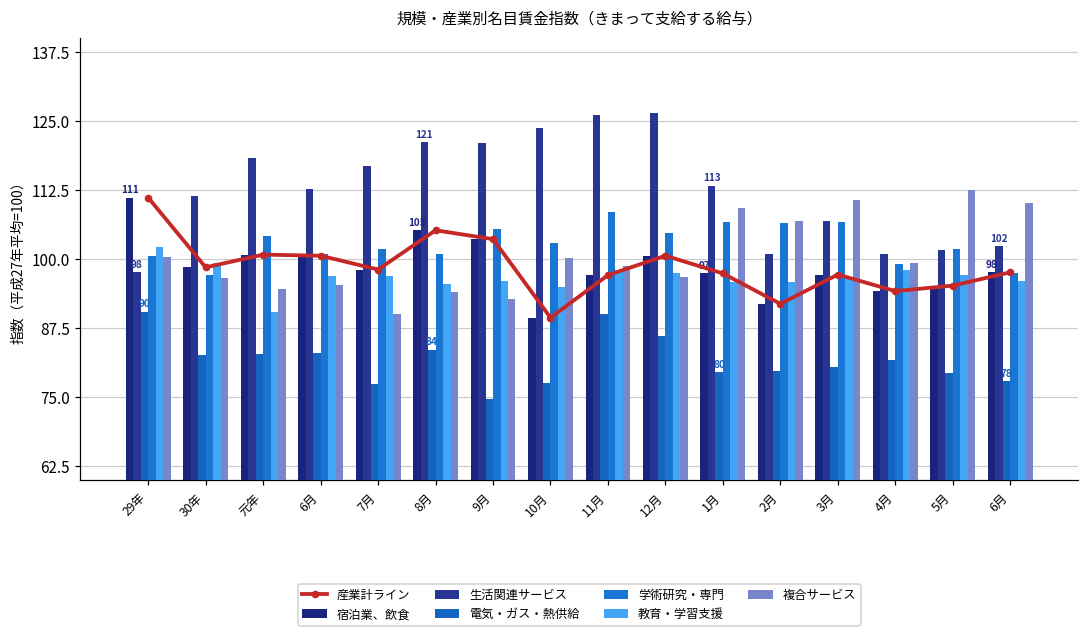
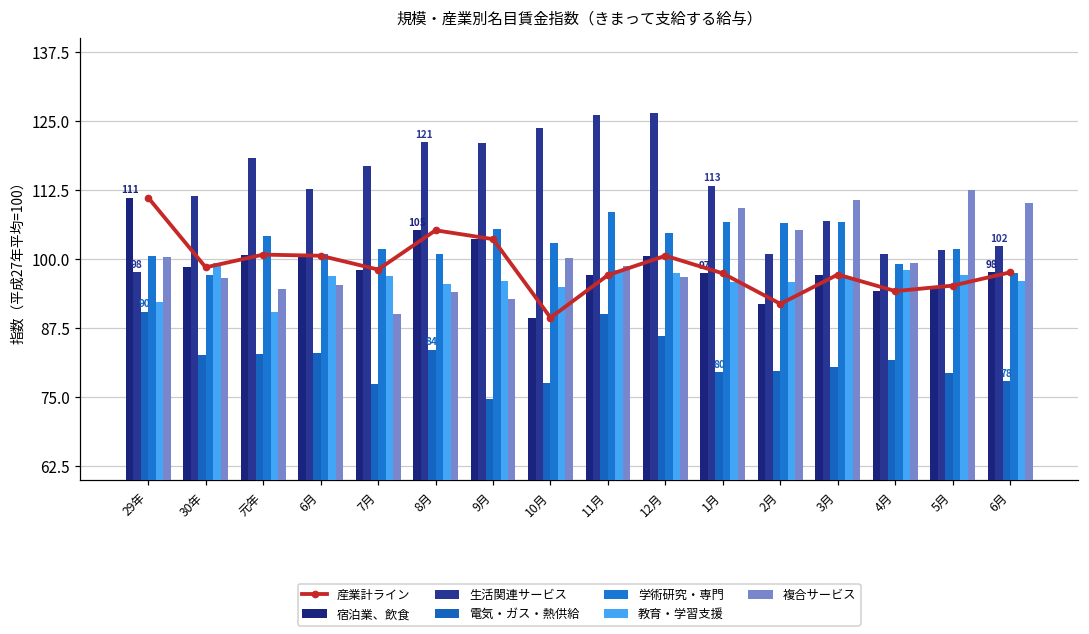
教育・学習支援, 29年: 102 -> 92
複合サービス, 2月: 107 -> 105
